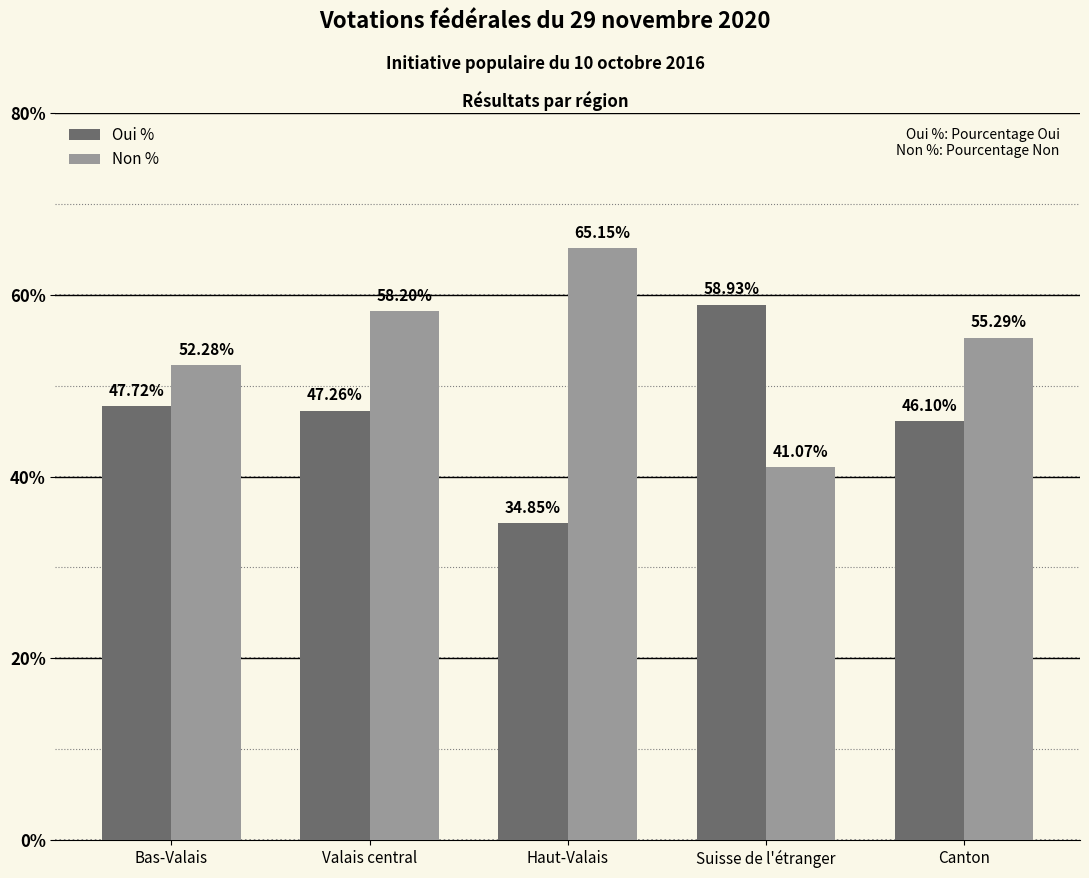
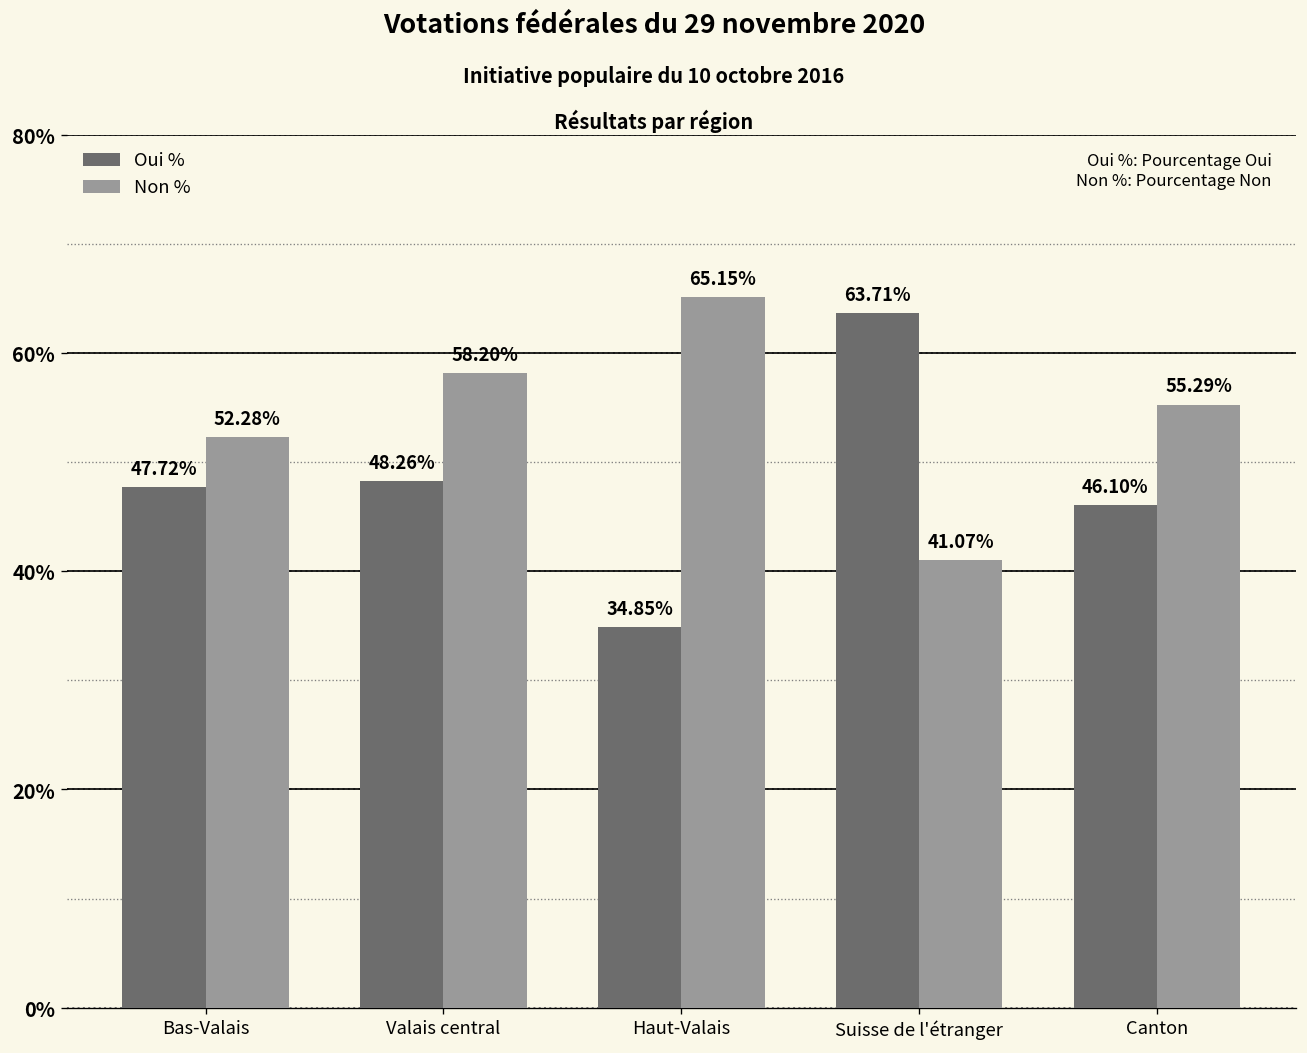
Oui %, Valais central: 47.26% -> 48.26%
Oui %, Suisse de l'étranger: 58.93% -> 63.71%
